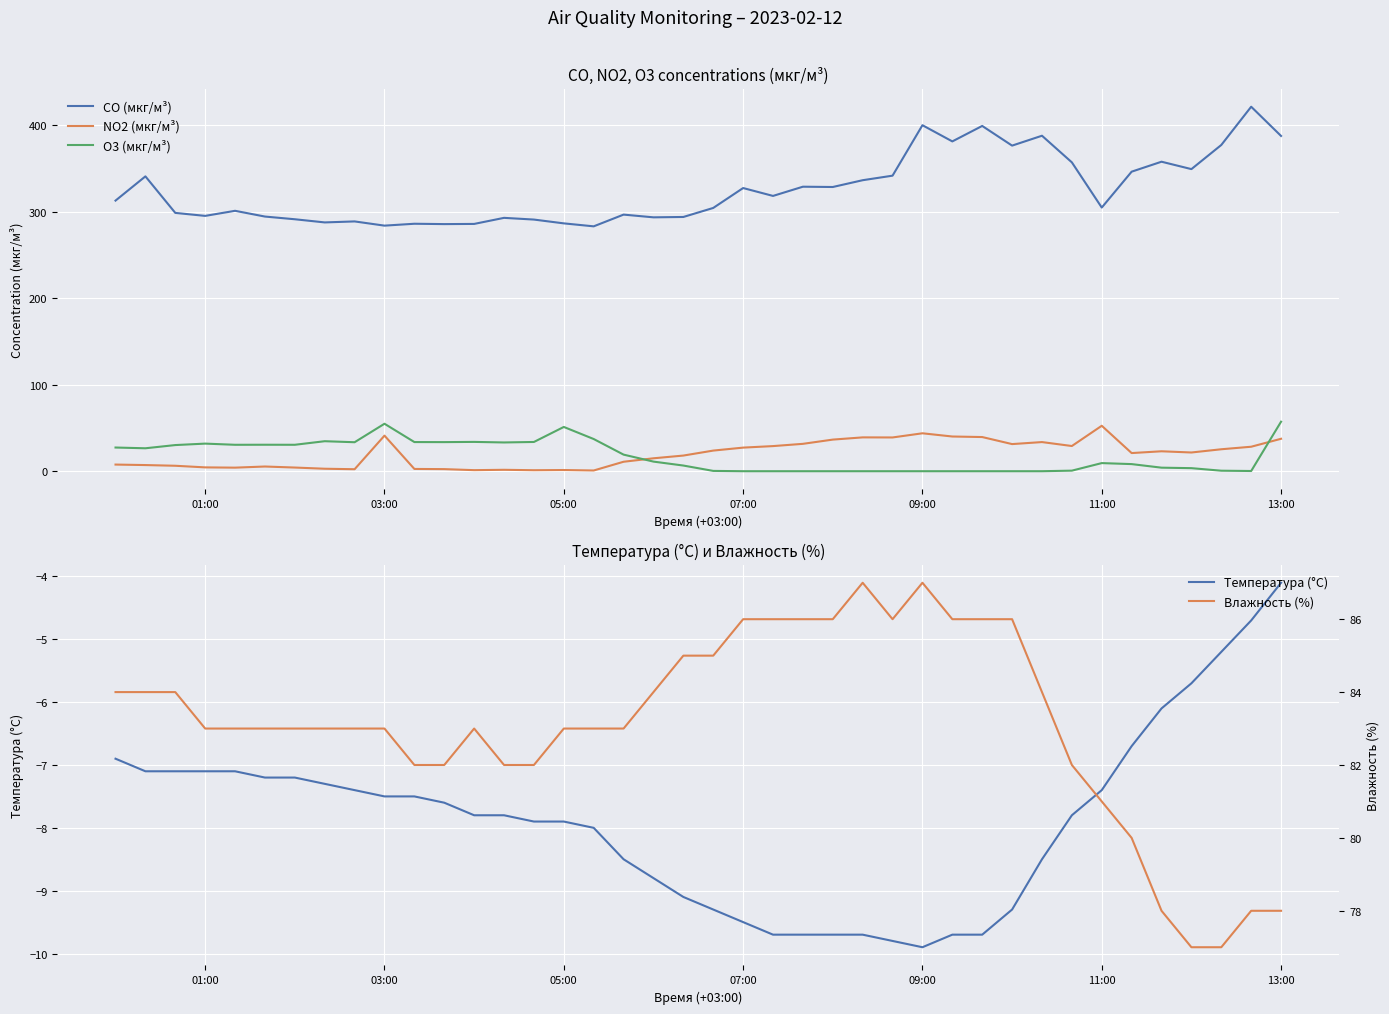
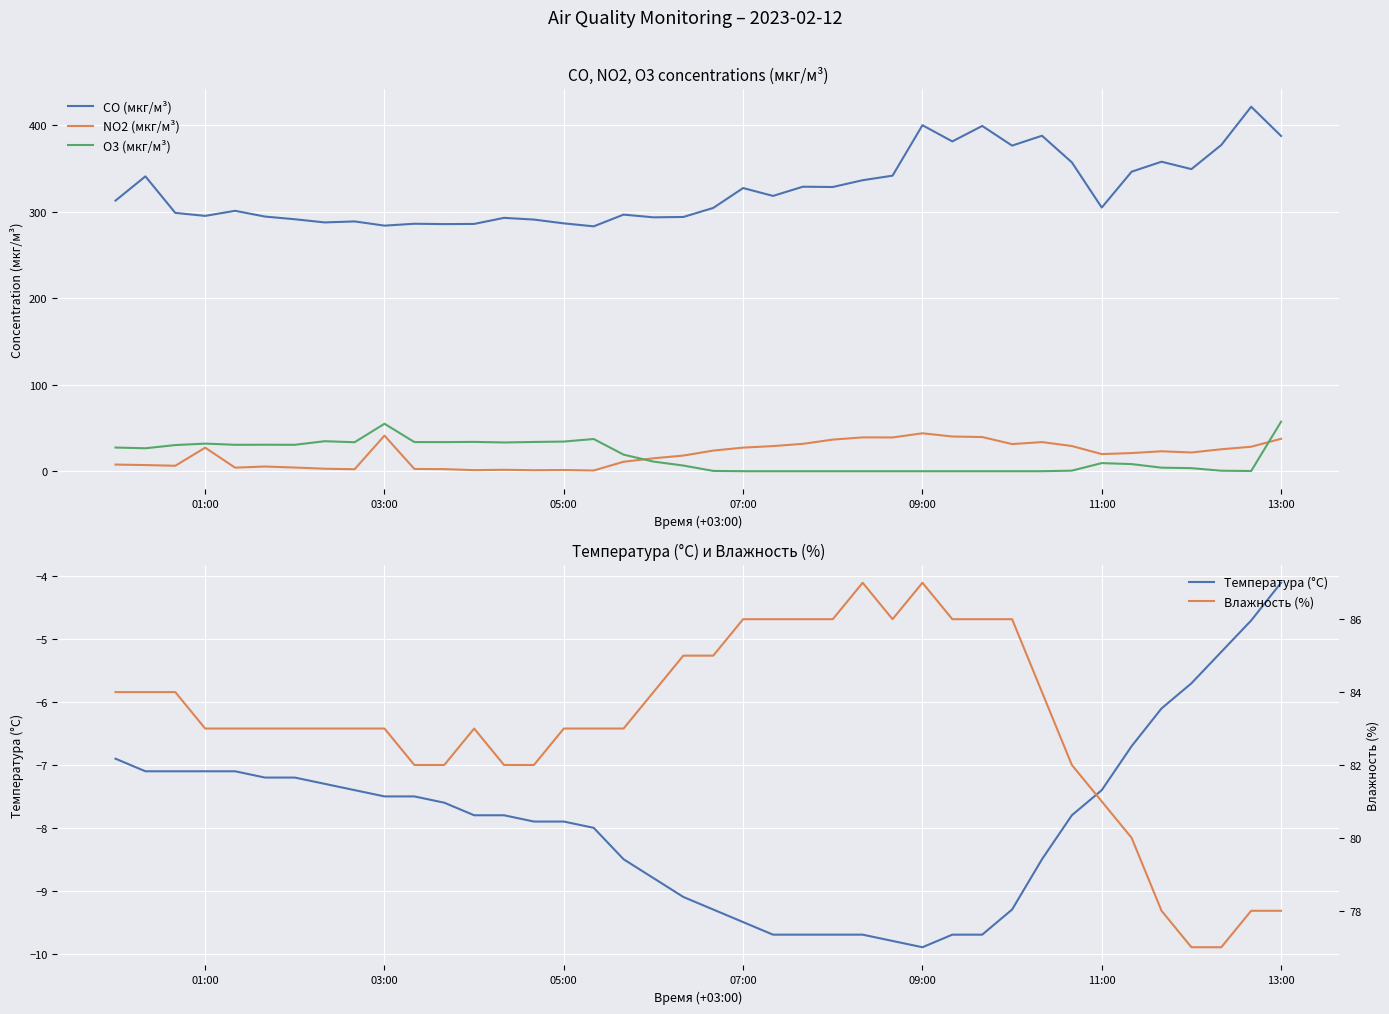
CO, NO2, O3 concentrations (мкг/м³), NO2 (мкг/м³), 01:00: 0 -> 30
CO, NO2, O3 concentrations (мкг/м³), O3 (мкг/м³), 05:00: 50 -> 30
CO, NO2, O3 concentrations (мкг/м³), NO2 (мкг/м³), 11:00: 50 -> 20
